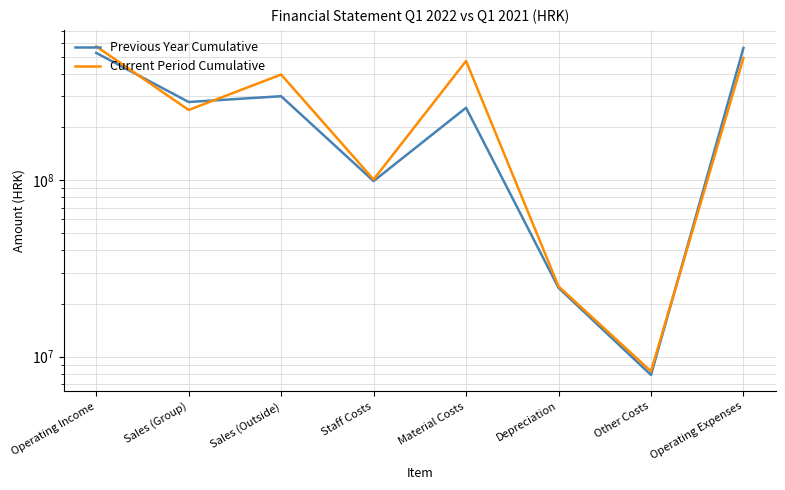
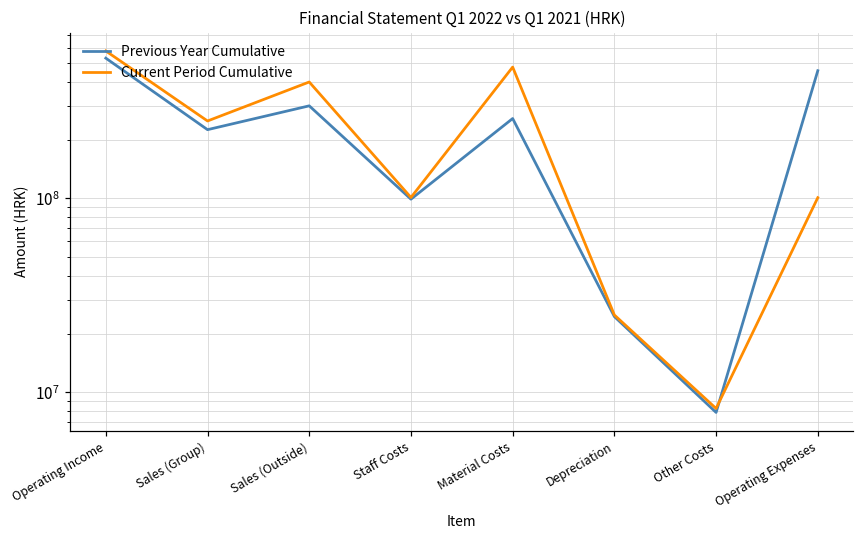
Previous Year Cumulative, Sales (Group): 280000000 -> 230000000
Previous Year Cumulative, Operating Expenses: 560000000 -> 460000000
Current Period Cumulative, Operating Expenses: 490000000 -> 100000000
